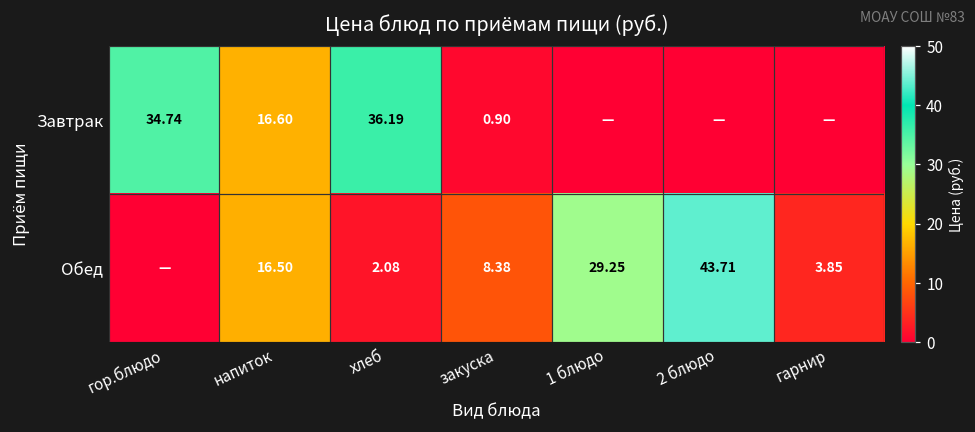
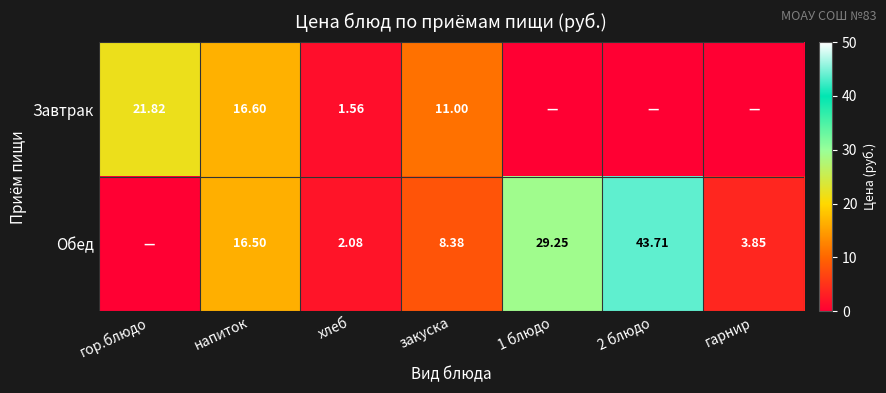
Завтрак, гор.блюдо: 34.74 -> 21.82
Завтрак, хлеб: 36.19 -> 1.56
Завтрак, закуска: 0.90 -> 11.00
